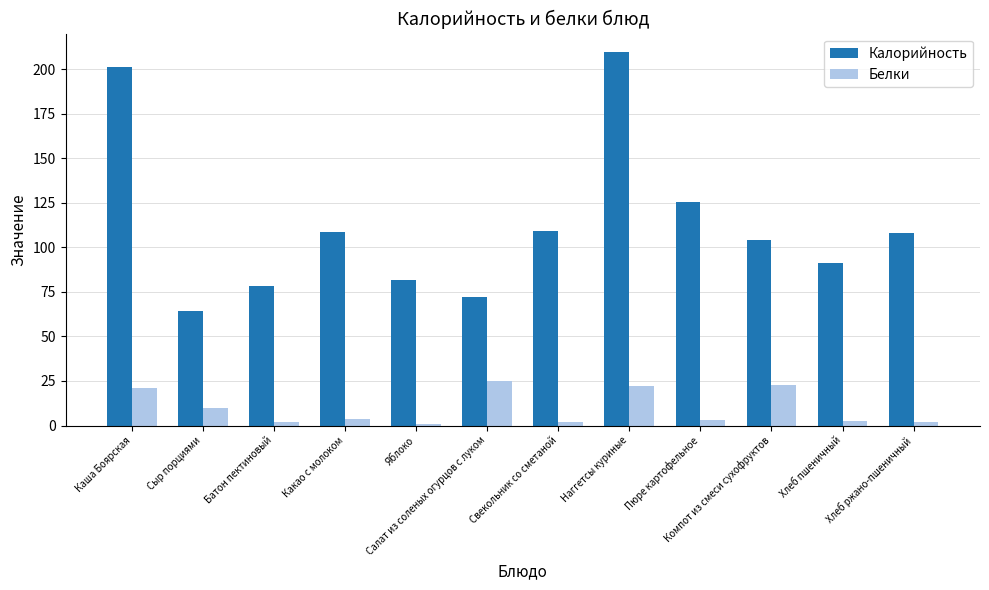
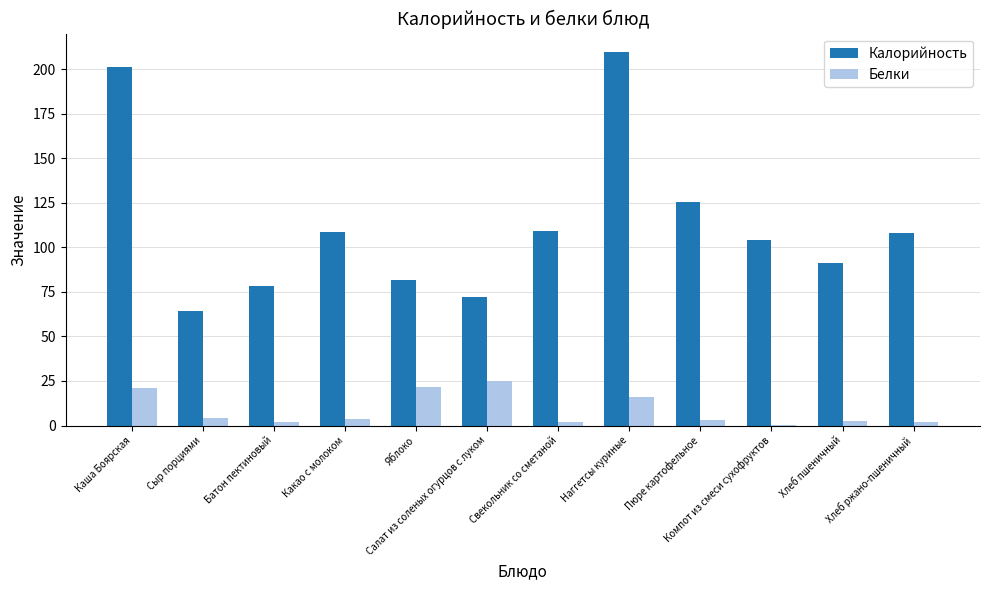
Белки, Сыр порциями: 10 -> 4
Белки, Яблоко: 1 -> 22
Белки, Наггетсы куриные: 22 -> 16
Белки, Компот из смеси сухофруктов: 22 -> 0
